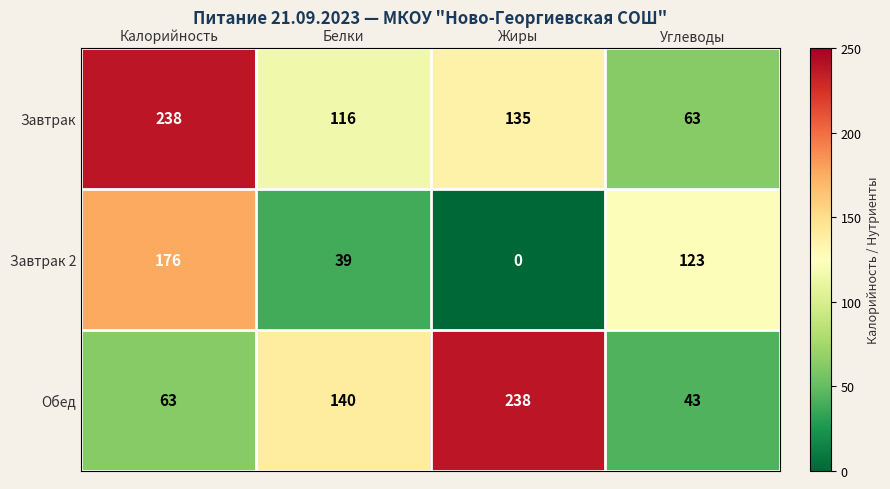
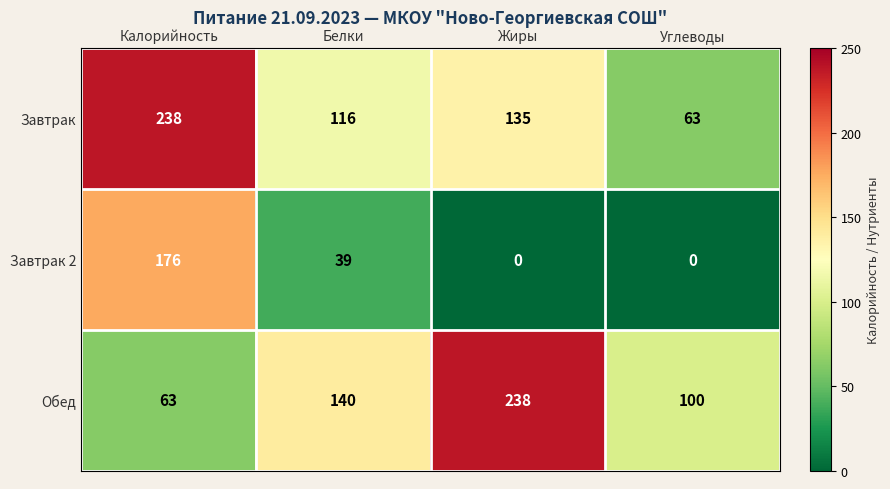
Завтрак 2, Углеводы: 123 -> 0
Обед, Углеводы: 43 -> 100
